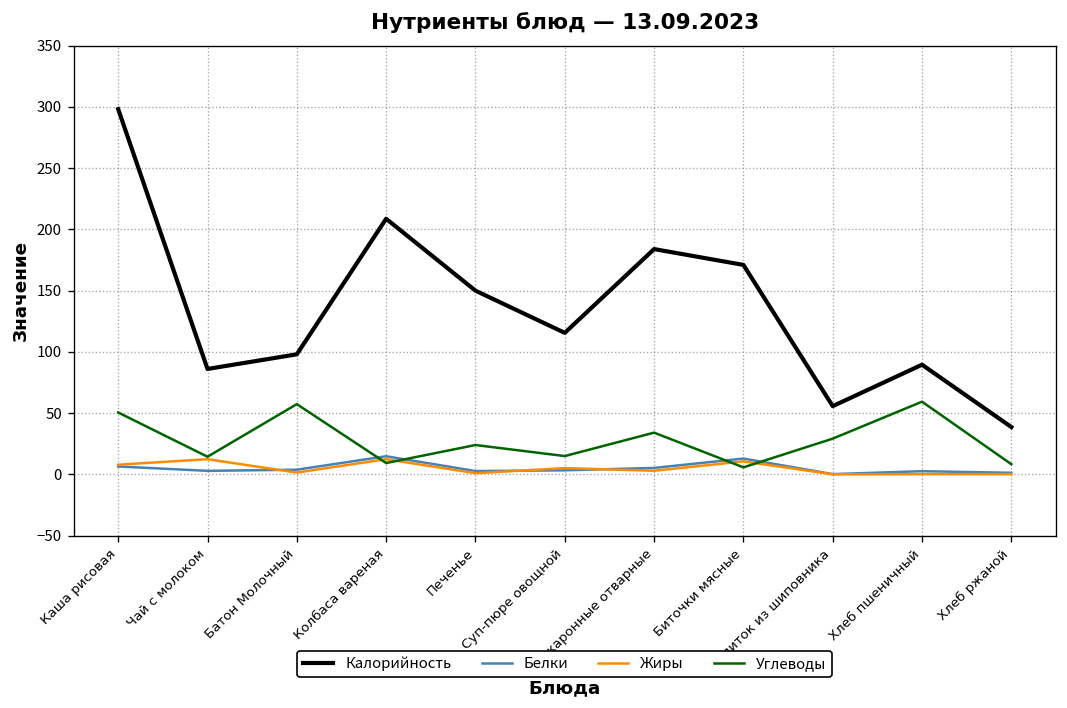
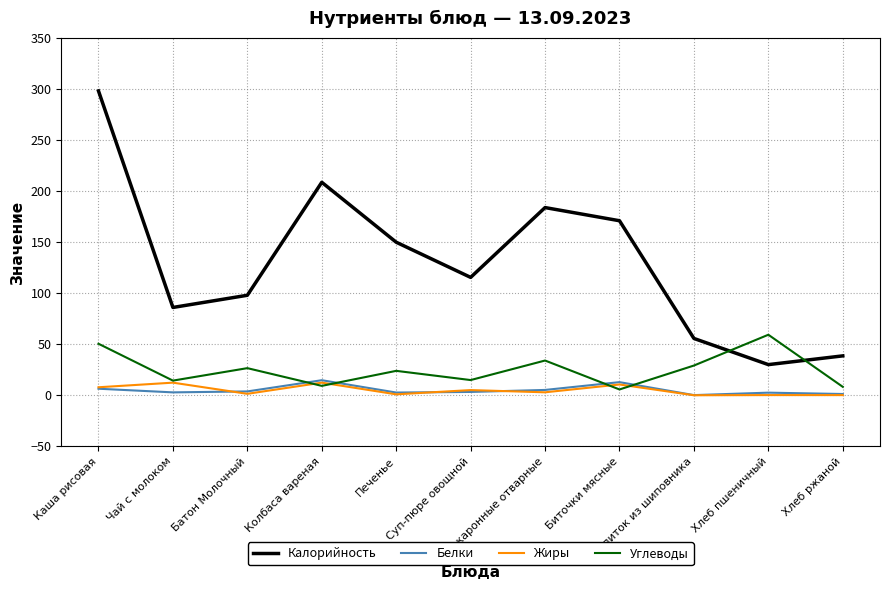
Углеводы, Батон Молочный: 57 -> 27
Калорийность, Хлеб пшеничный: 90 -> 30
